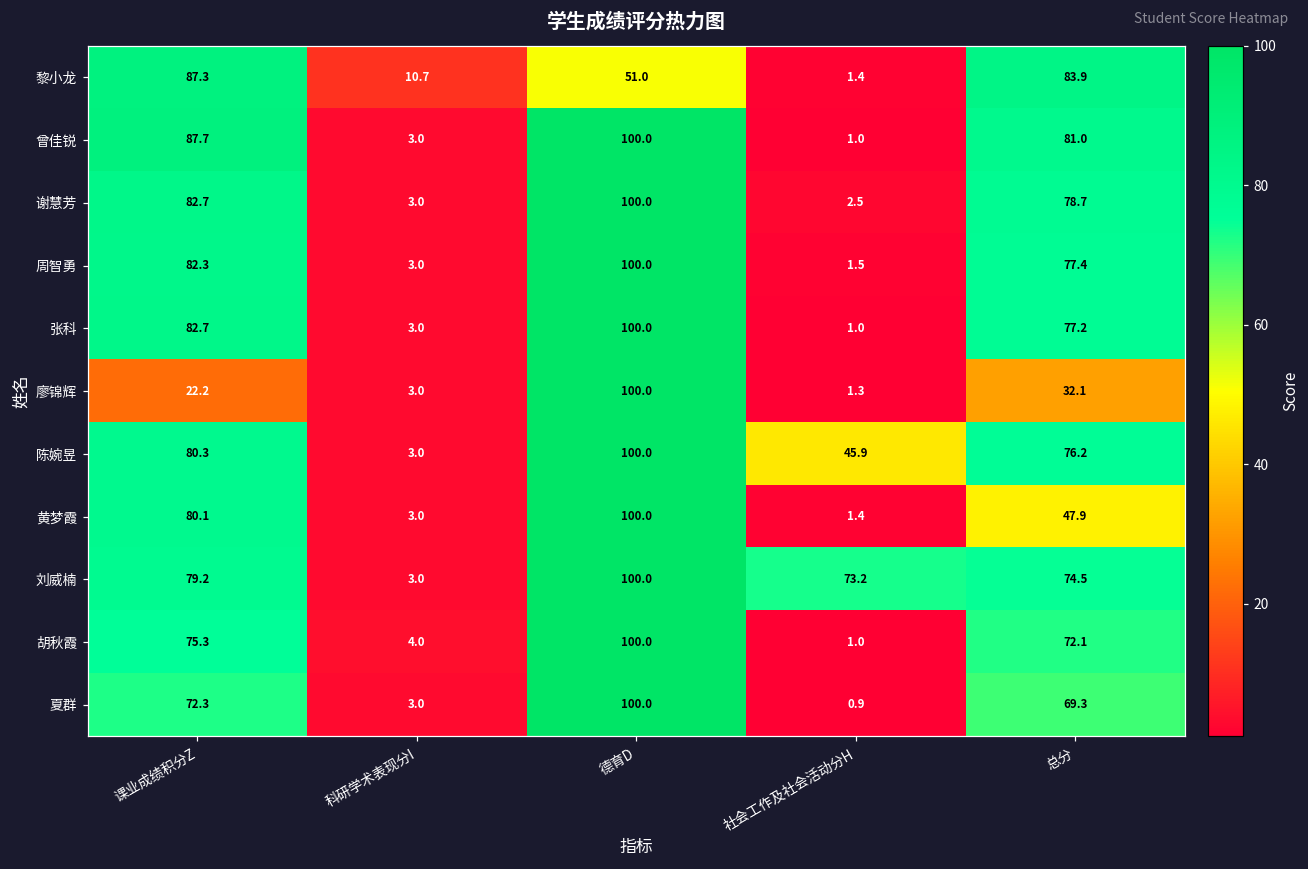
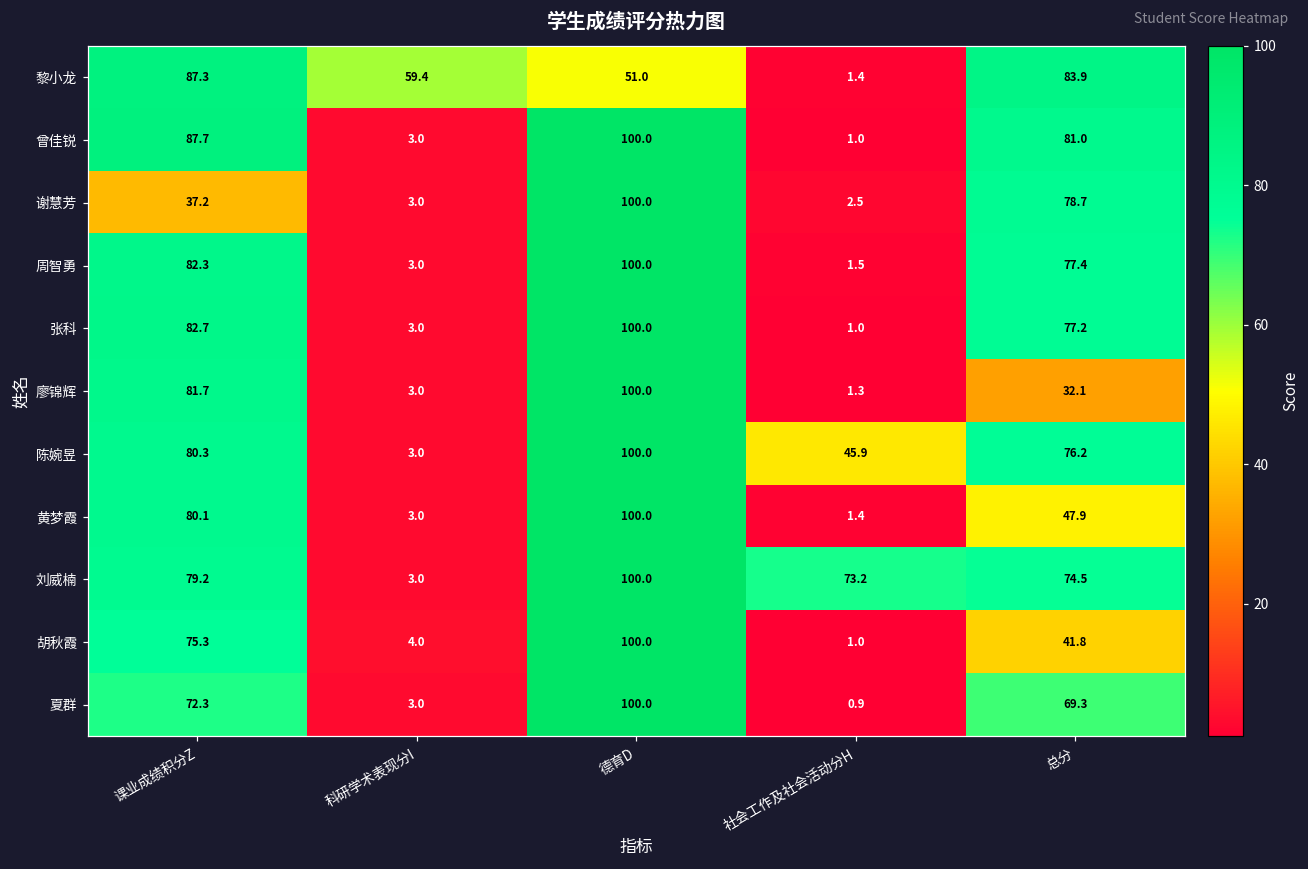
黎小龙, 科研学术表现分I: 10.7 -> 59.4
谢慧芳, 课业成绩积分Z: 82.7 -> 37.2
廖锦辉, 课业成绩积分Z: 22.2 -> 81.7
胡秋霞, 总分: 72.1 -> 41.8
